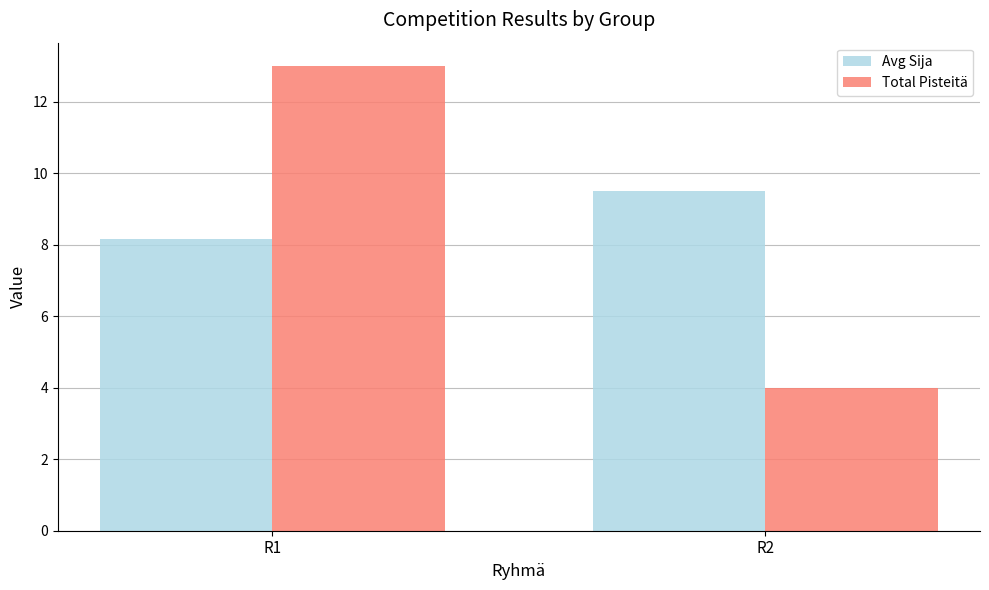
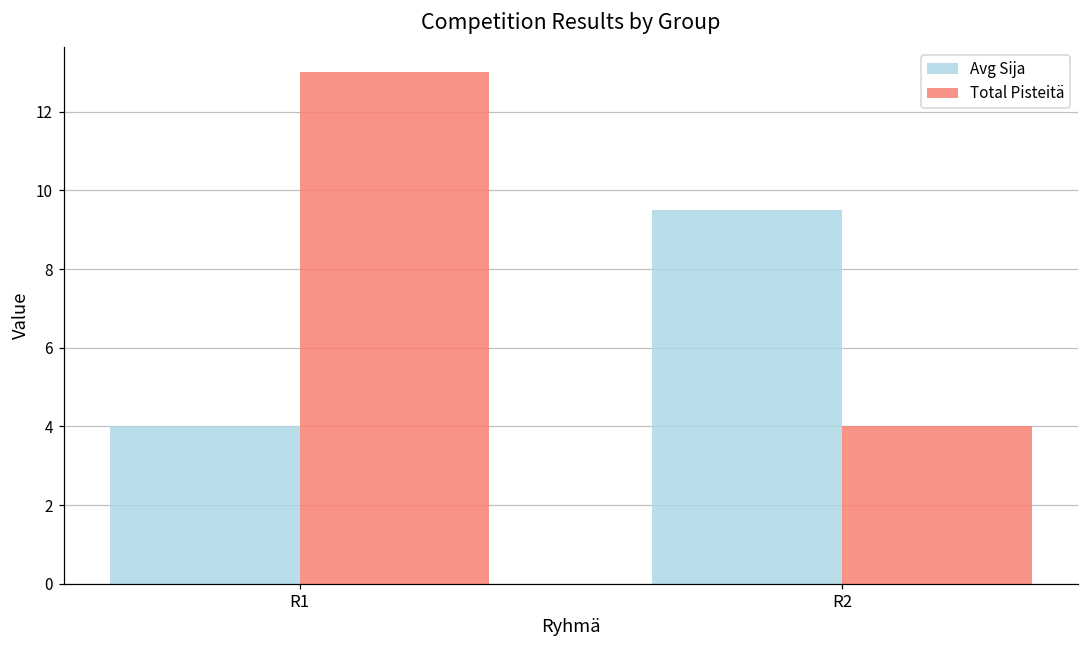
Avg Sija, R1: 8.2 -> 4.0
